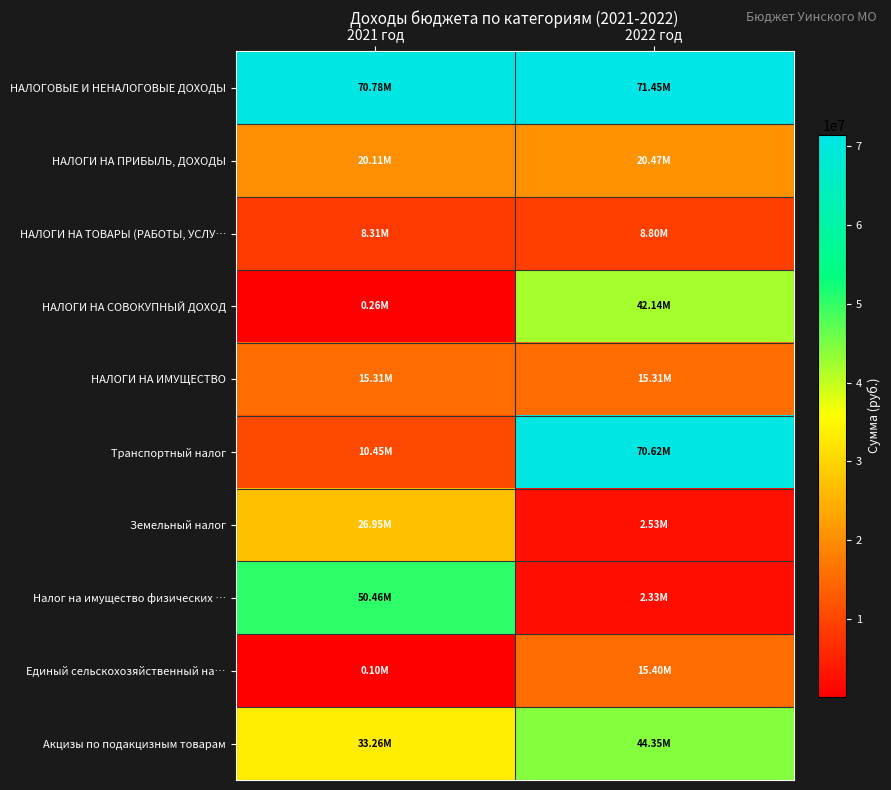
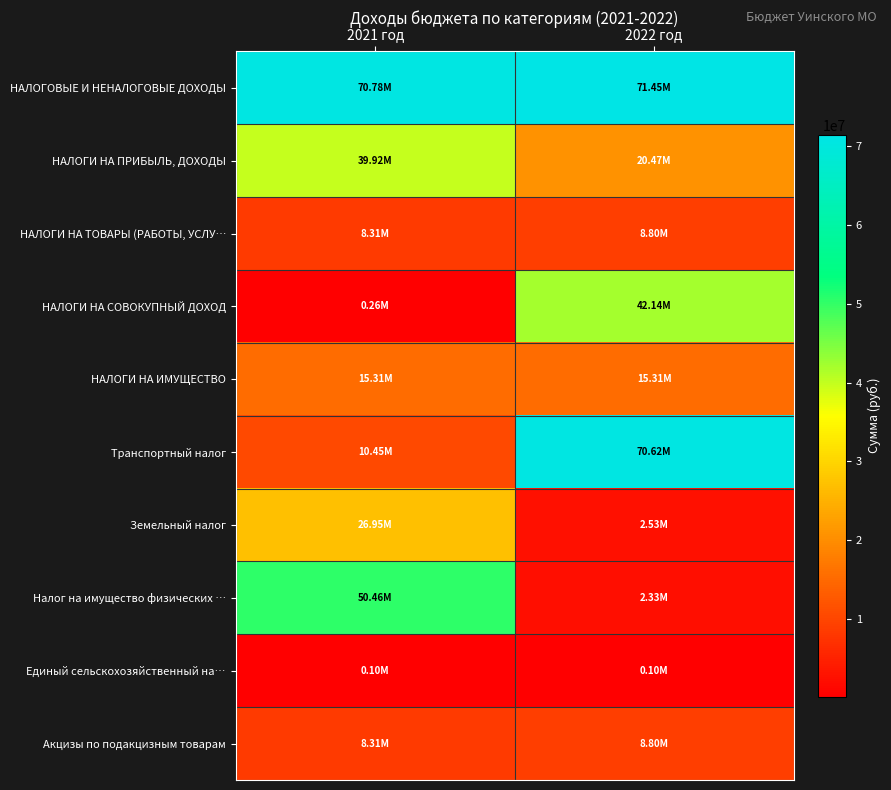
НАЛОГИ НА ПРИБЫЛЬ, ДОХОДЫ, 2021 год: 20.11M -> 39.92M
Единый сельскохозяйственный на…, 2022 год: 15.40M -> 0.10M
Акцизы по подакцизным товарам, 2021 год: 33.26M -> 8.31M
Акцизы по подакцизным товарам, 2022 год: 44.35M -> 8.80M
